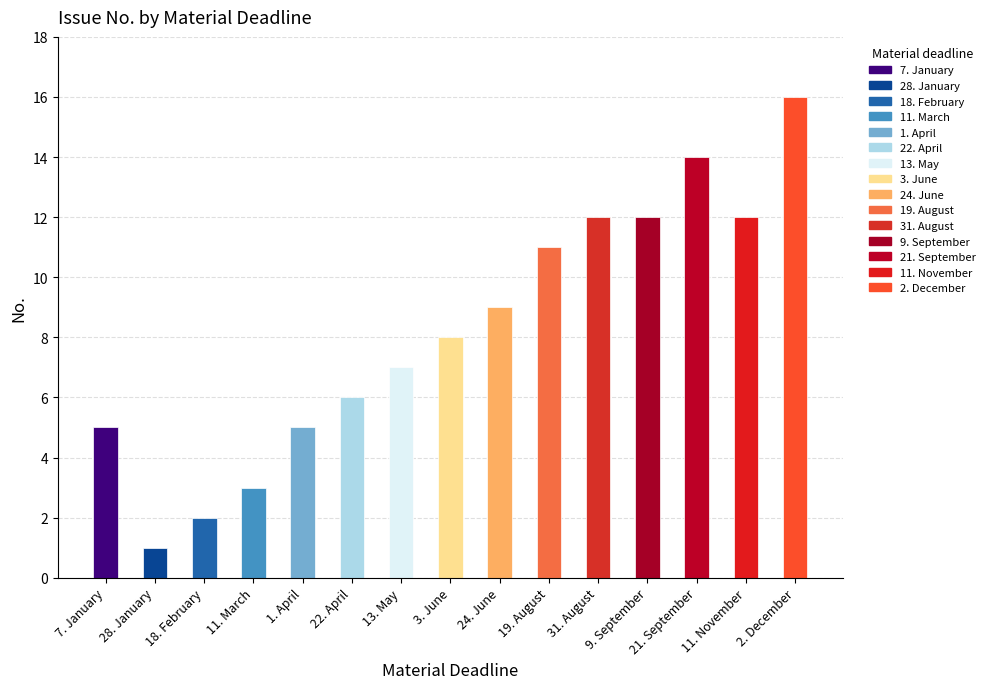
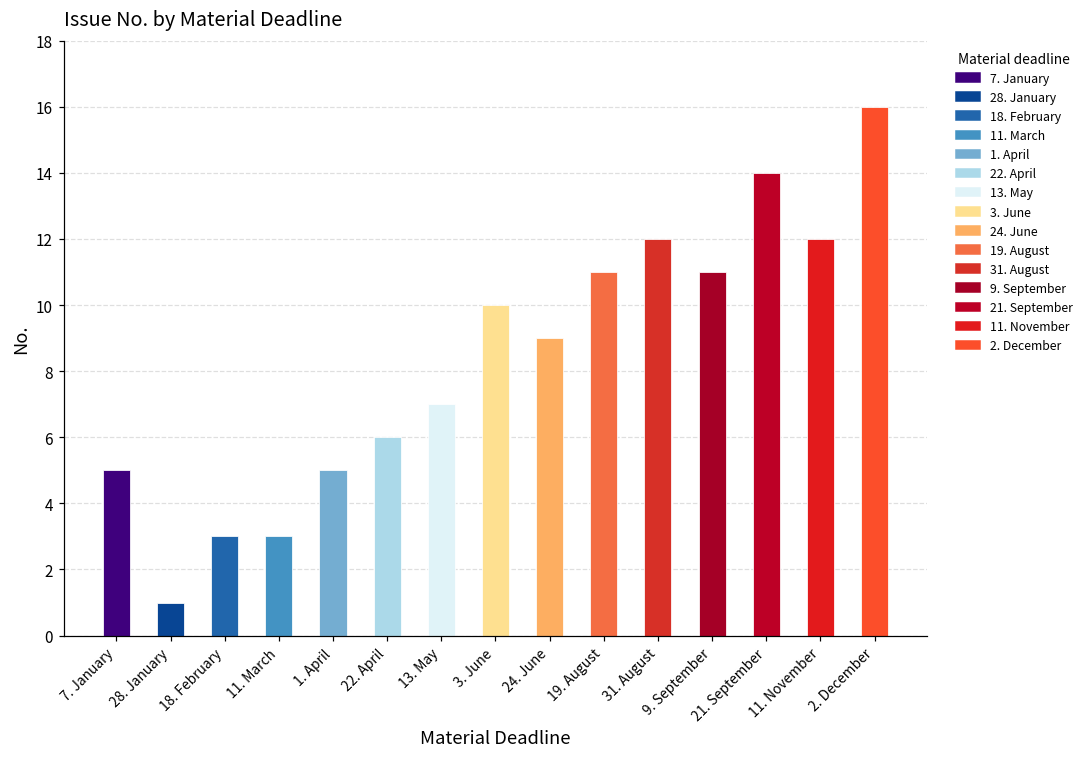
18. February: 2 -> 3
3. June: 8 -> 10
9. September: 12 -> 11
